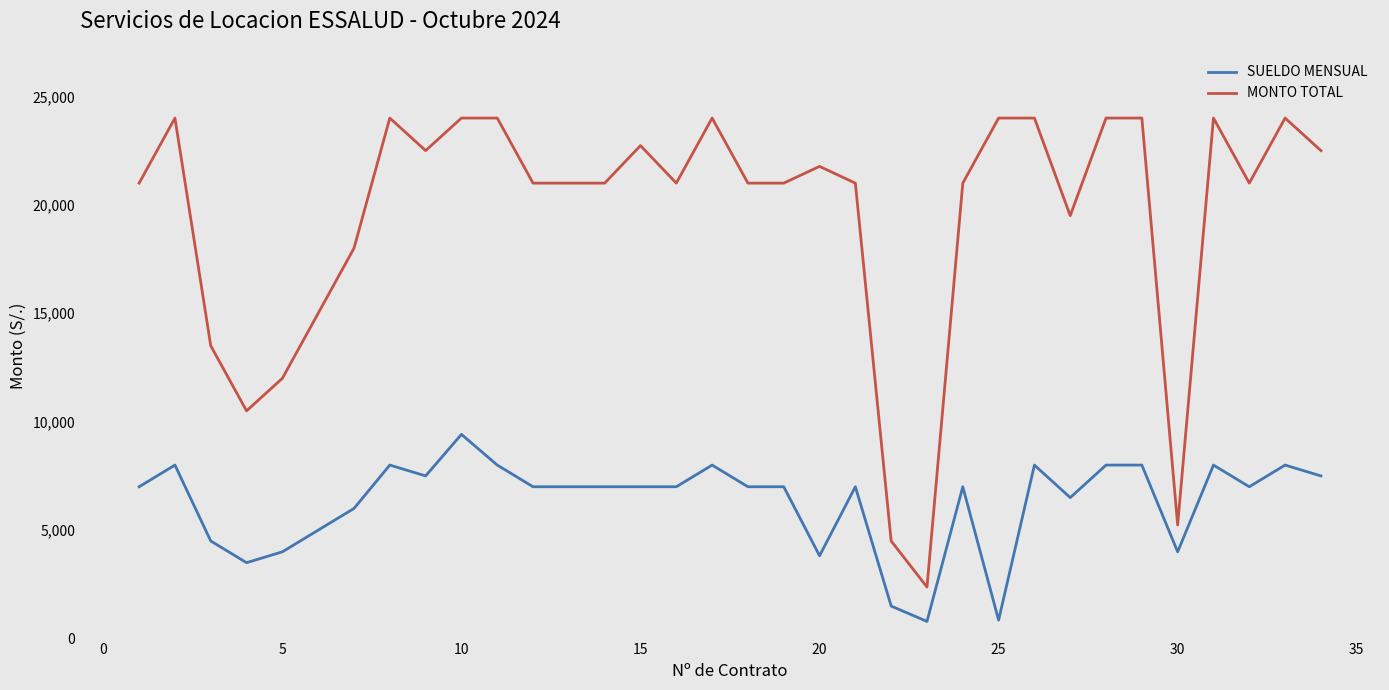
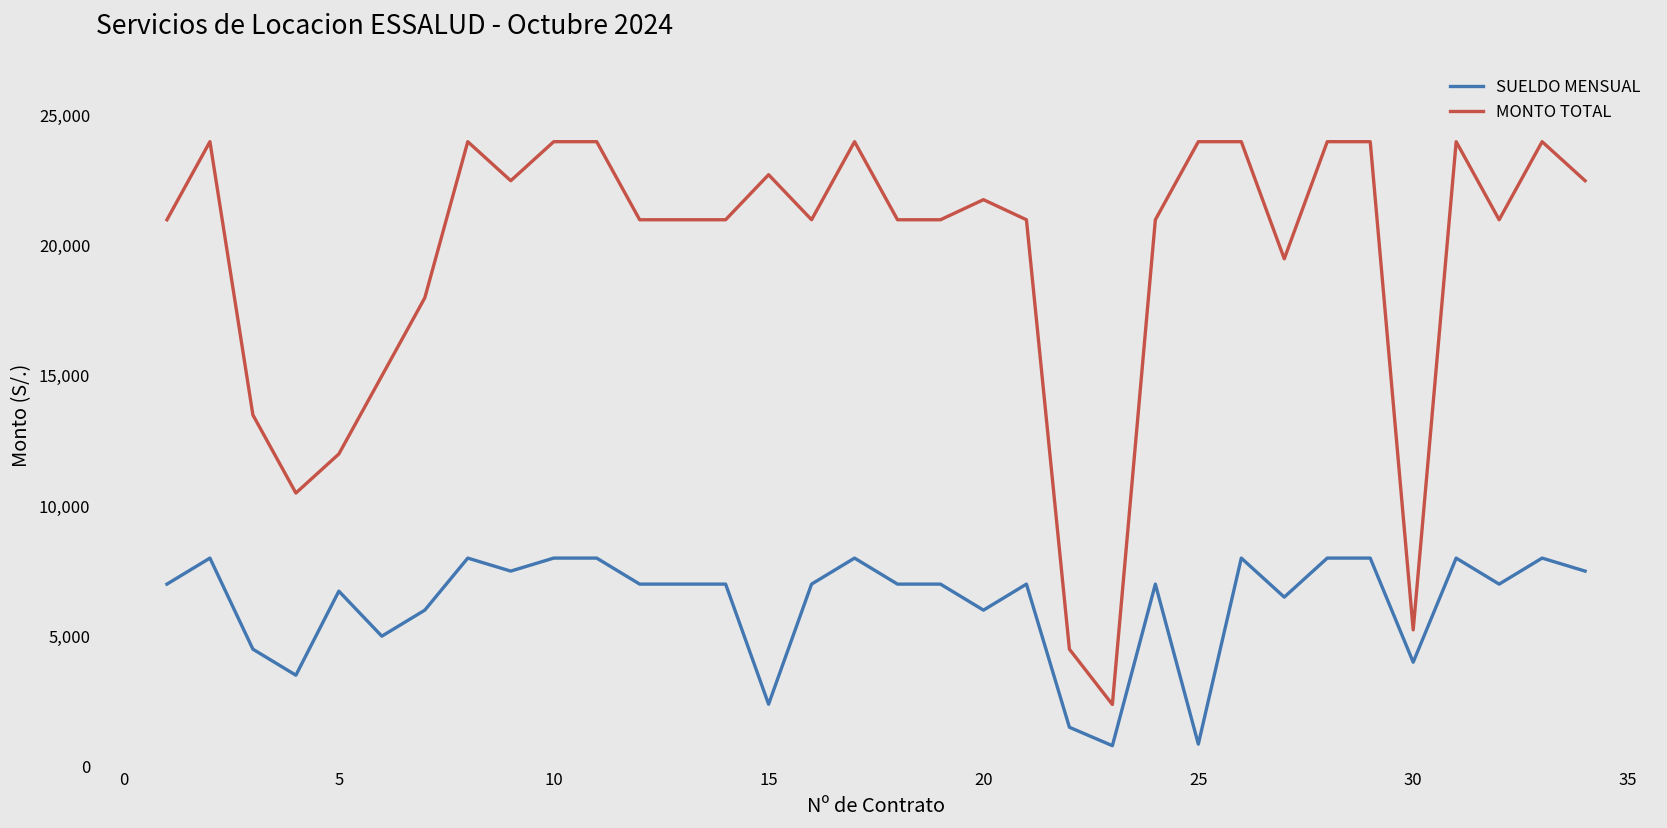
SUELDO MENSUAL, 5: 4,000 -> 6,700
SUELDO MENSUAL, 10: 9,400 -> 8,000
SUELDO MENSUAL, 15: 7,000 -> 2,400
SUELDO MENSUAL, 20: 3,800 -> 6,000
